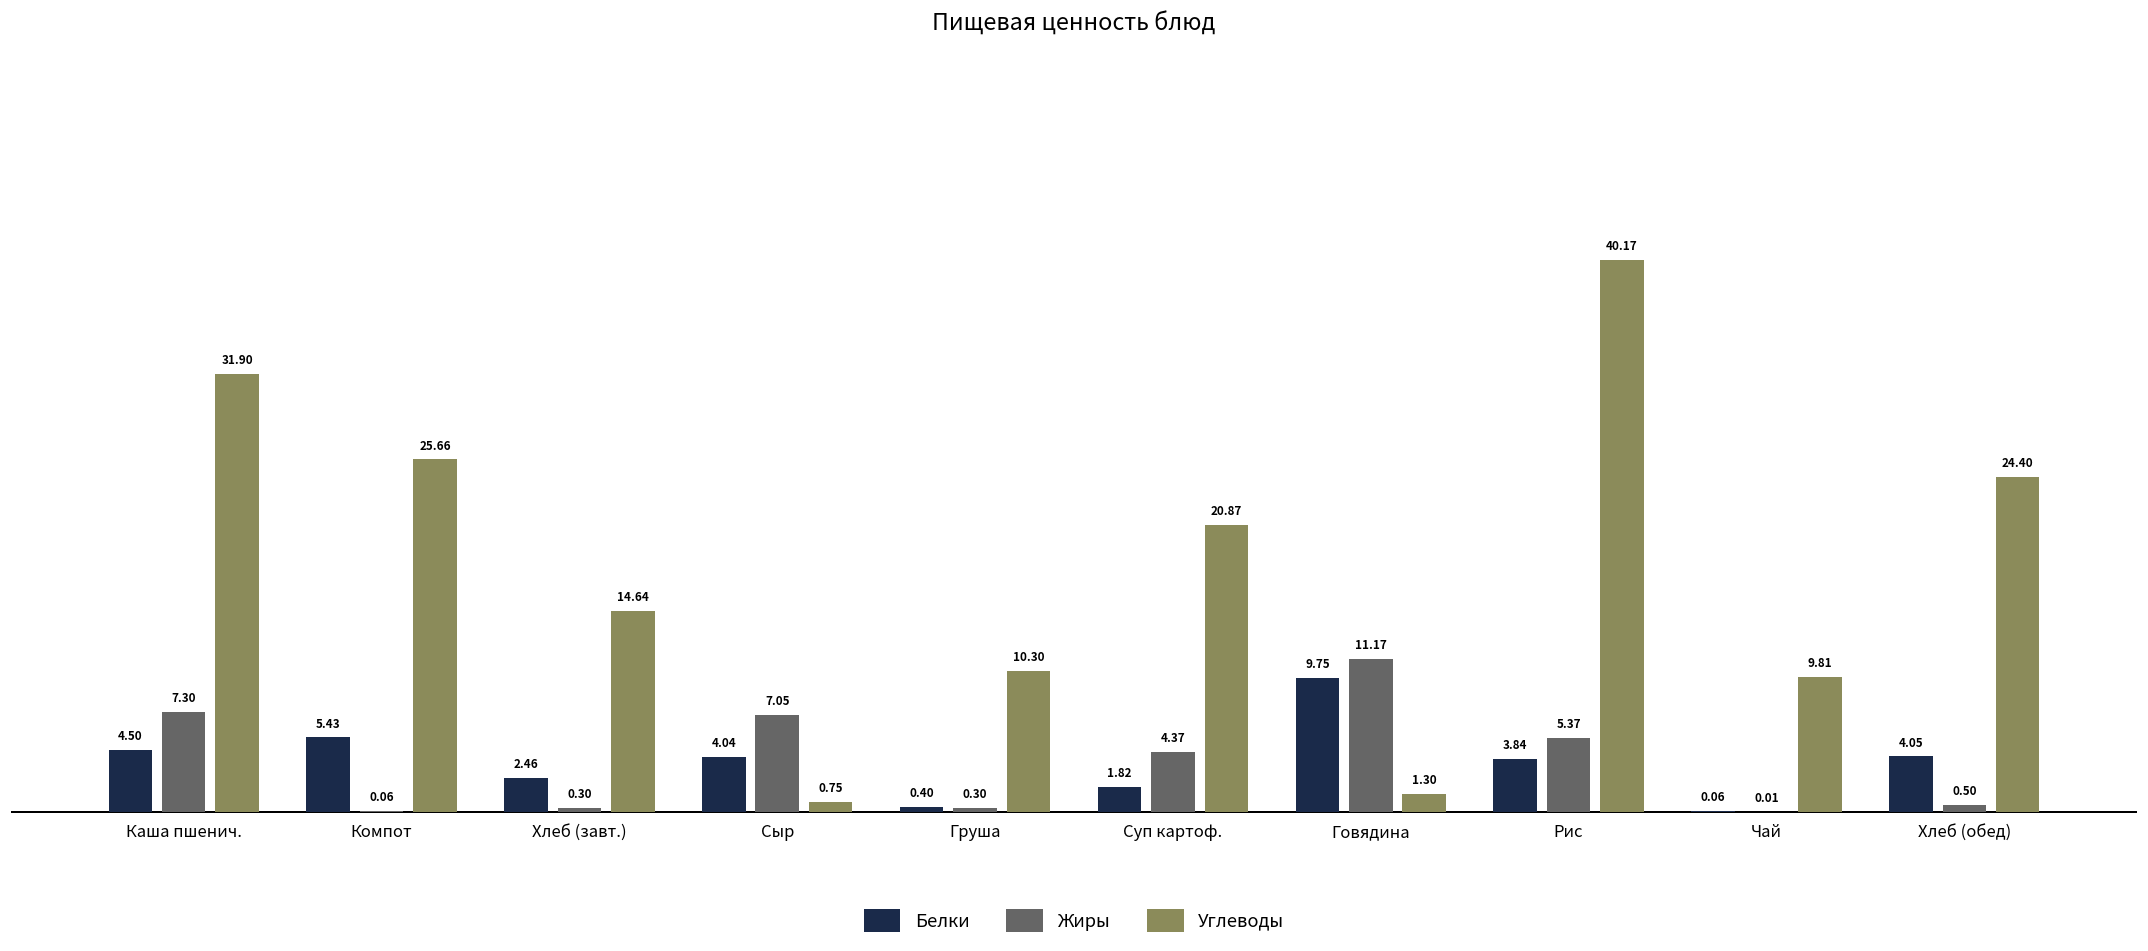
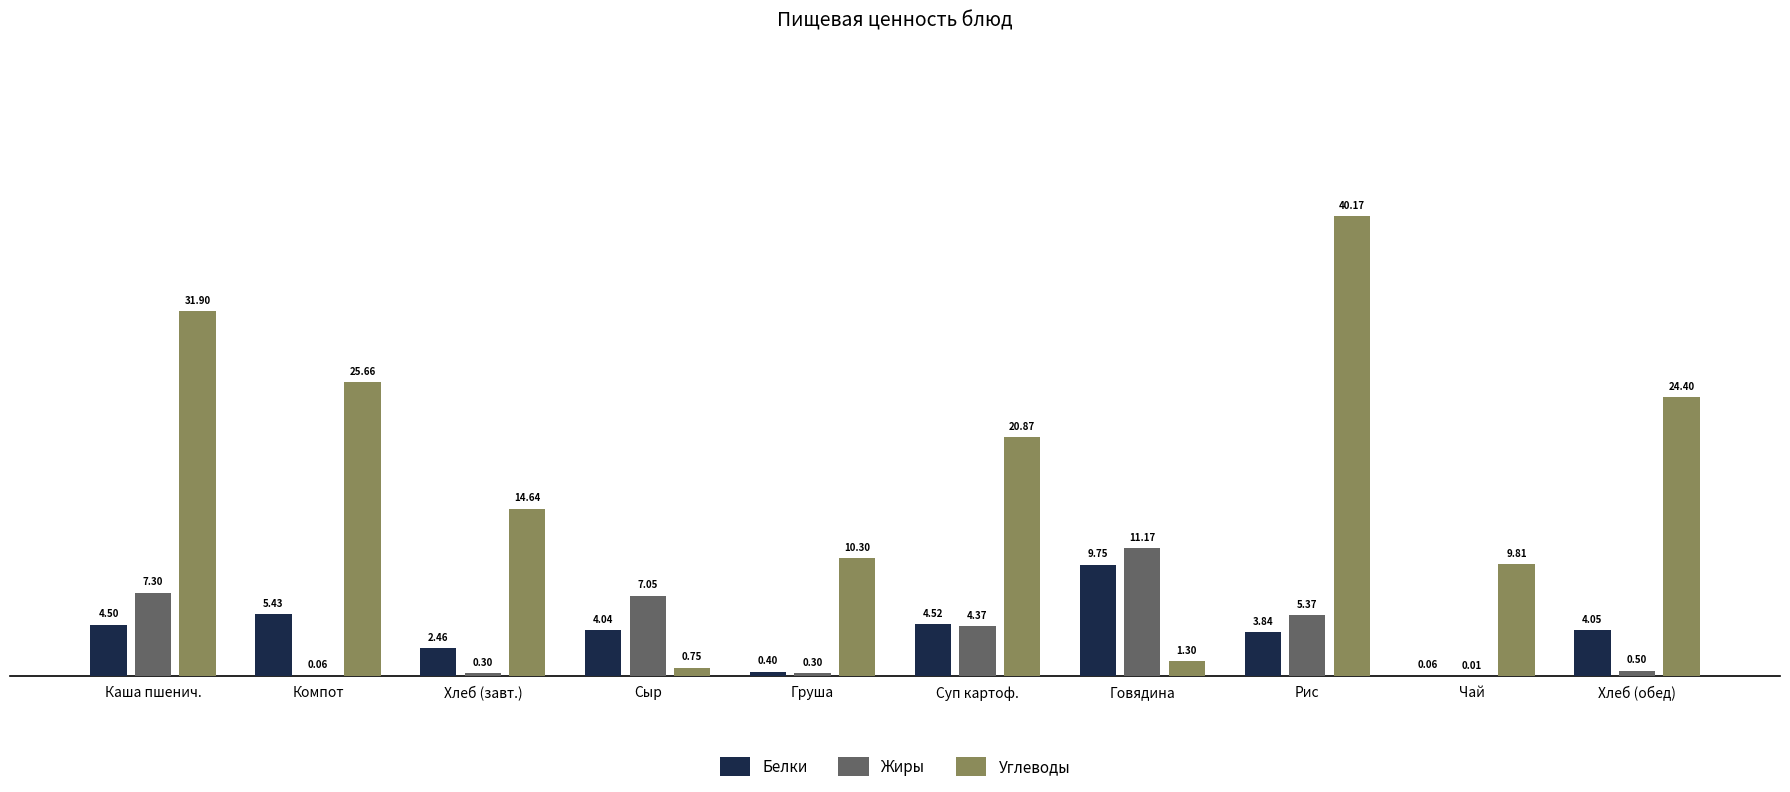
Белки, Суп картоф.: 1.82 -> 4.52
